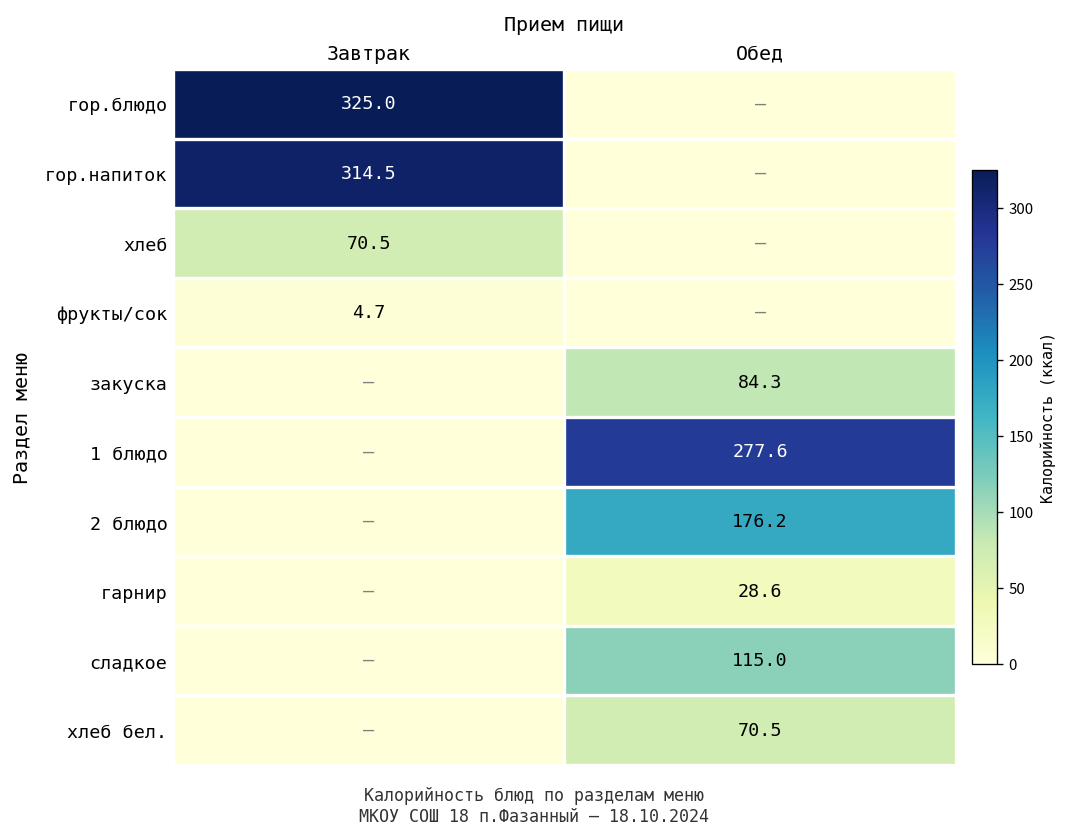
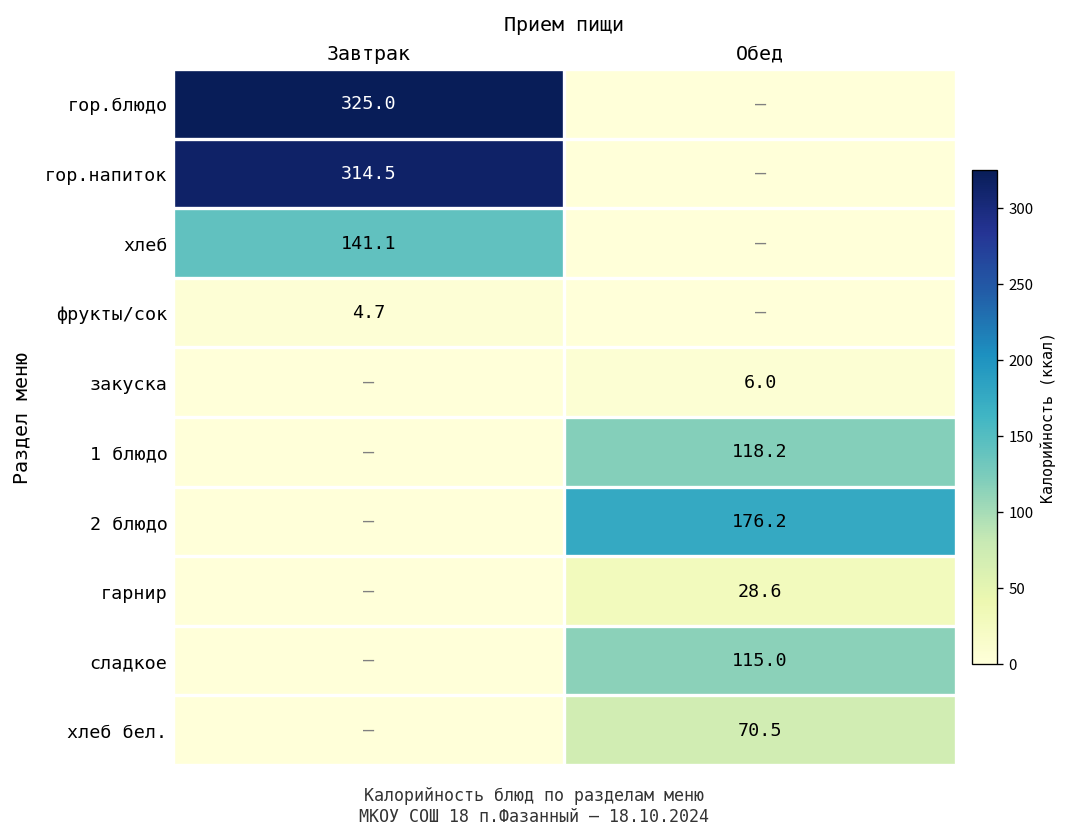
хлеб, Завтрак: 70.5 -> 141.1
закуска, Обед: 84.3 -> 6.0
1 блюдо, Обед: 277.6 -> 118.2
